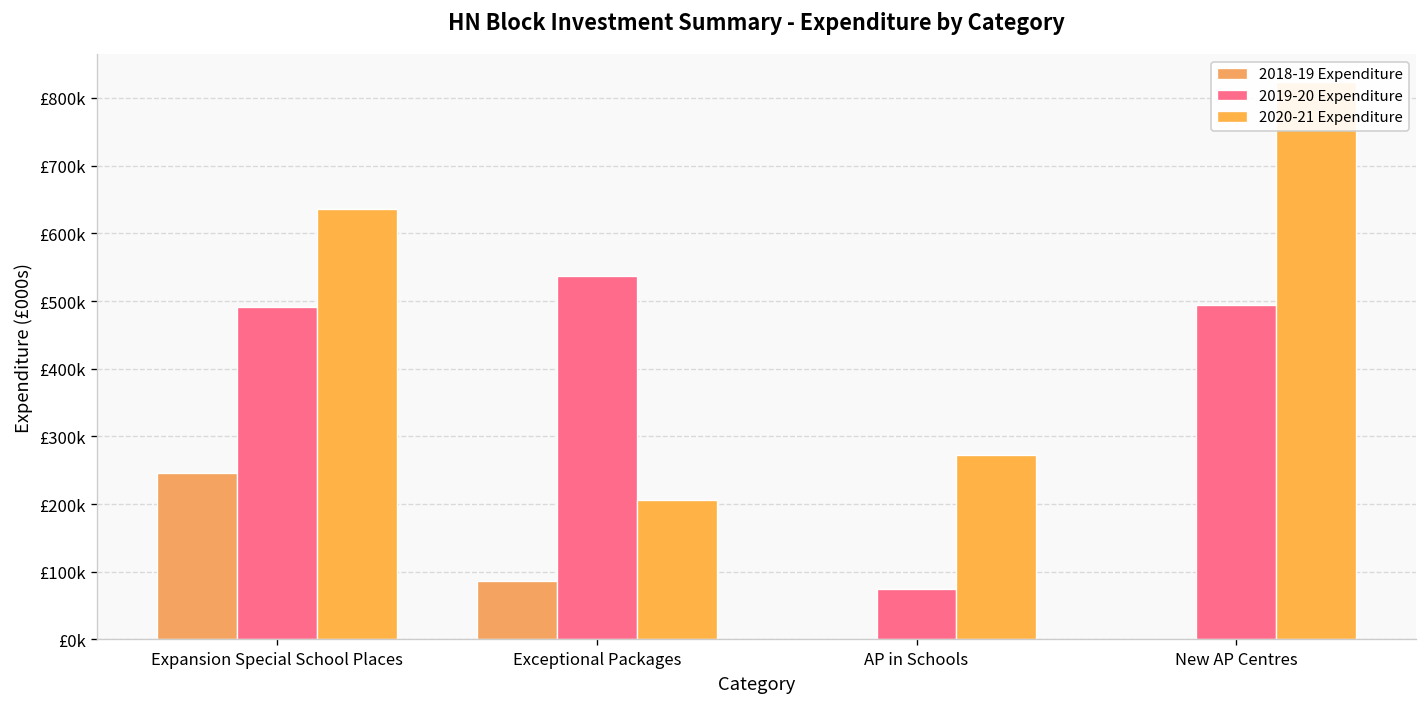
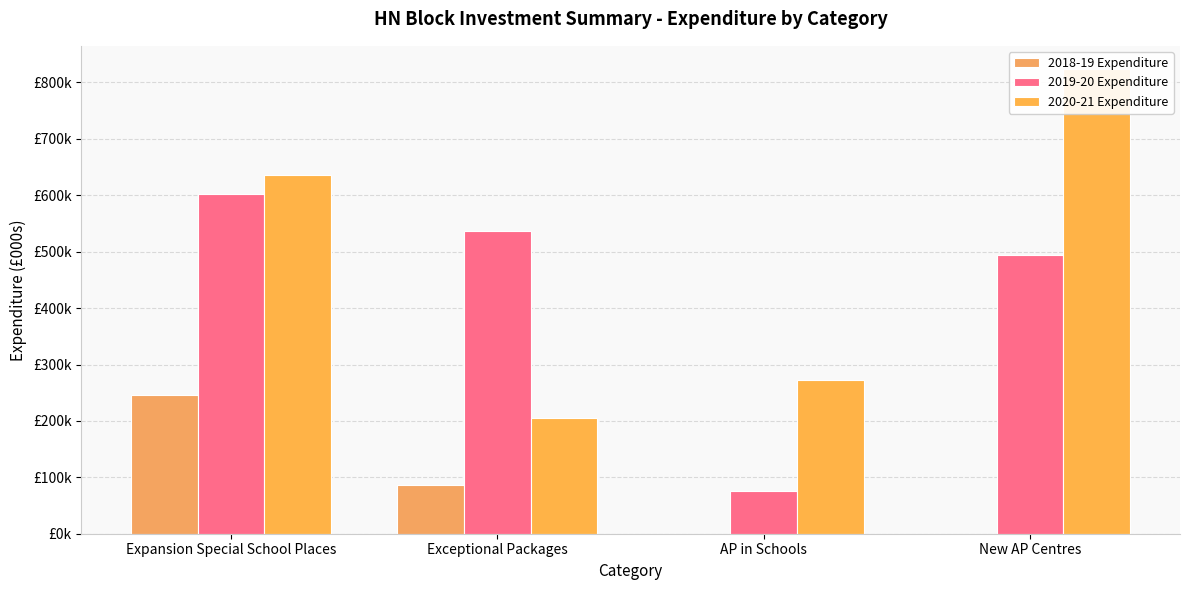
2019-20 Expenditure, Expansion Special School Places: £490000 -> £600000
